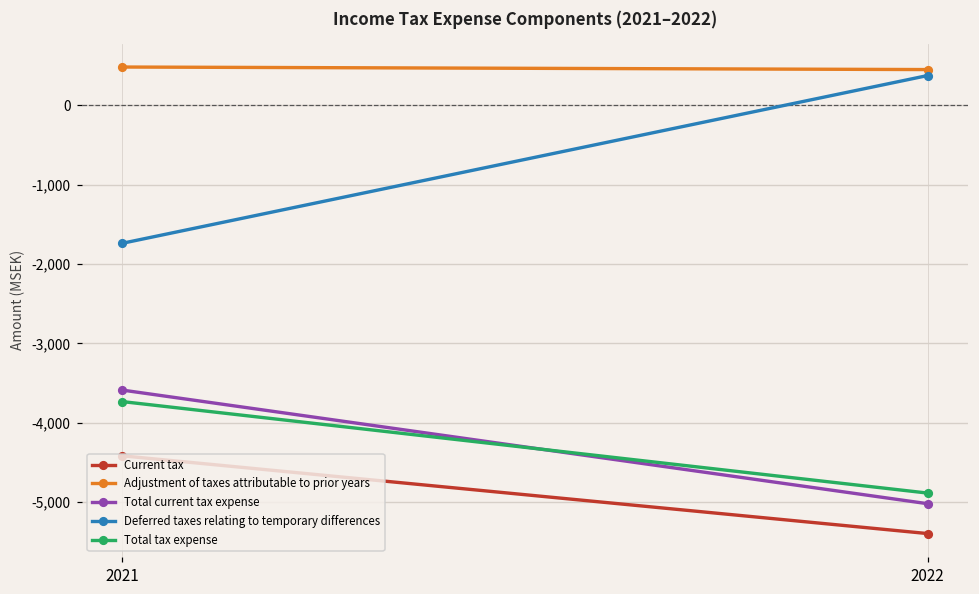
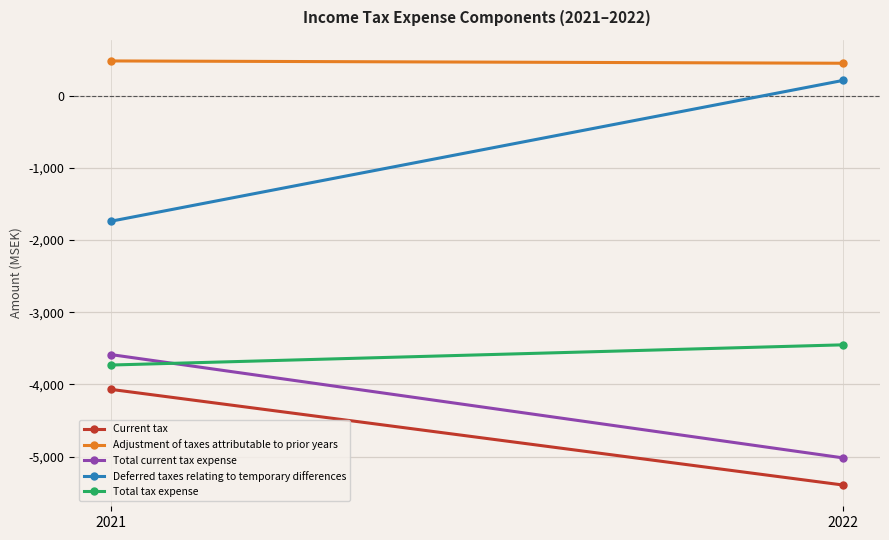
Current tax, 2021: -4,400 -> -4,100
Deferred taxes relating to temporary differences, 2022: 400 -> 200
Total tax expense, 2022: -4,900 -> -3,500
